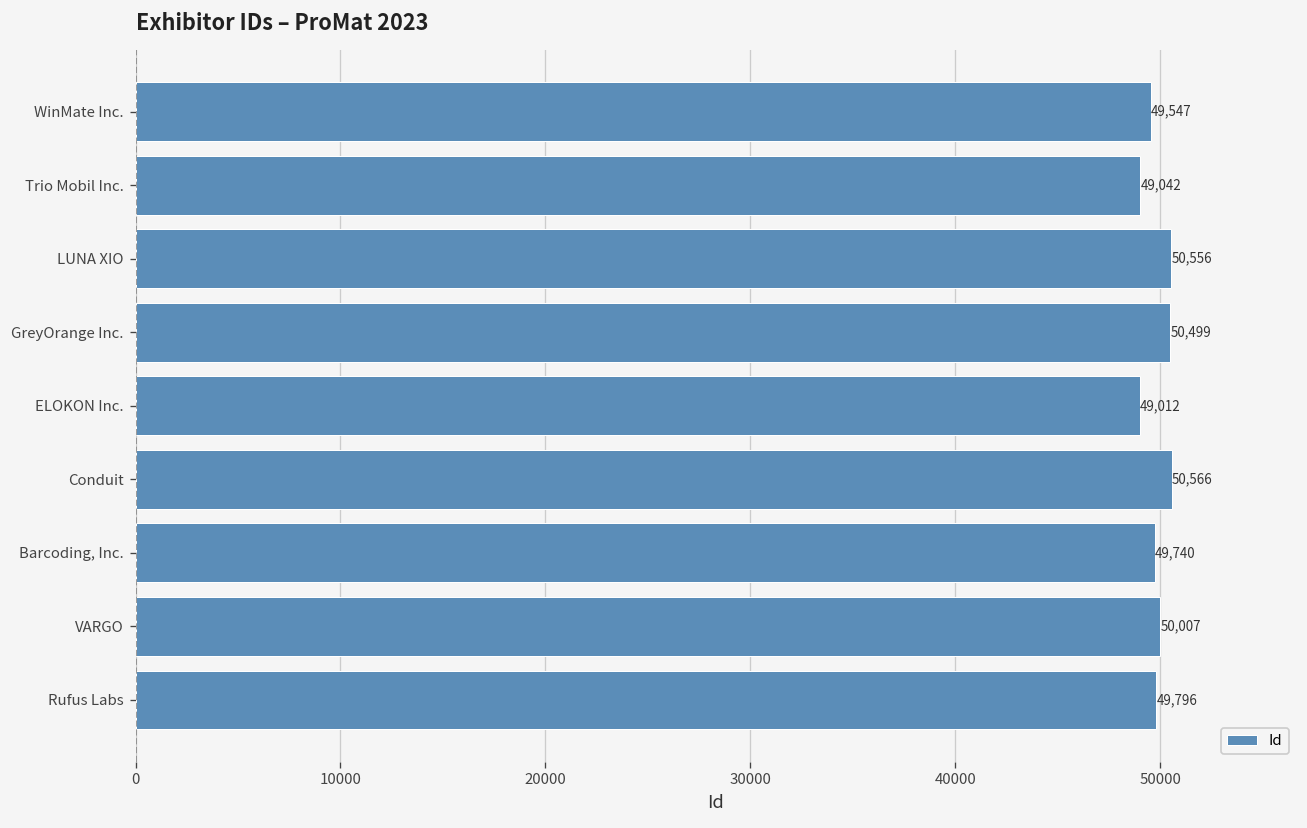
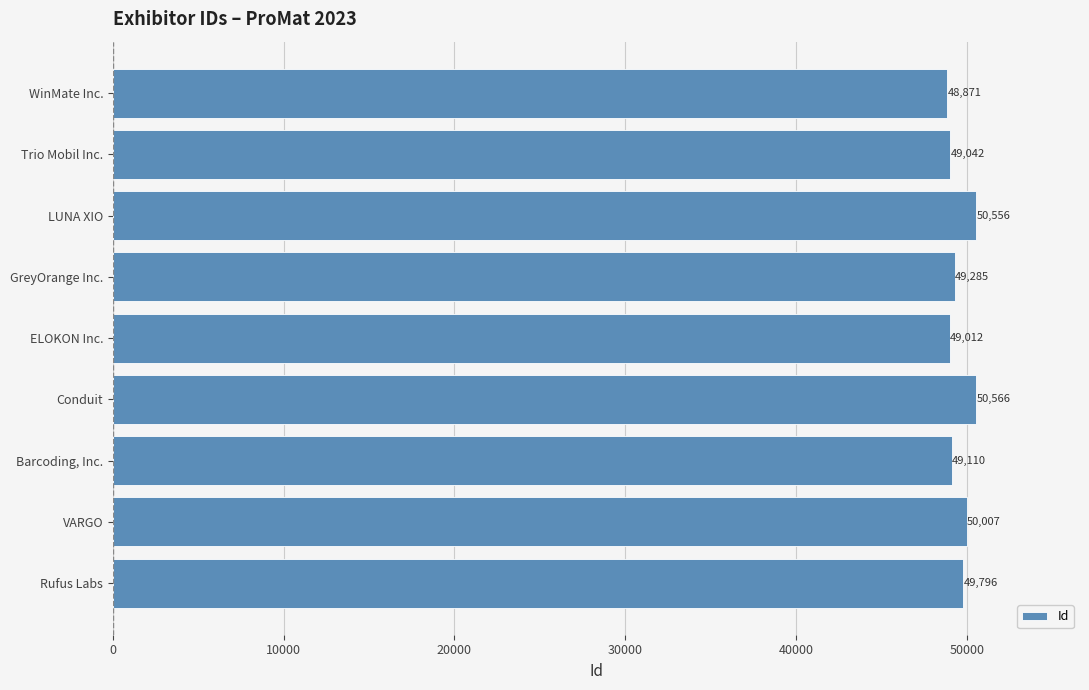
WinMate Inc.: 49,547 -> 48,871
GreyOrange Inc.: 50,499 -> 49,285
Barcoding, Inc.: 49,740 -> 49,110
